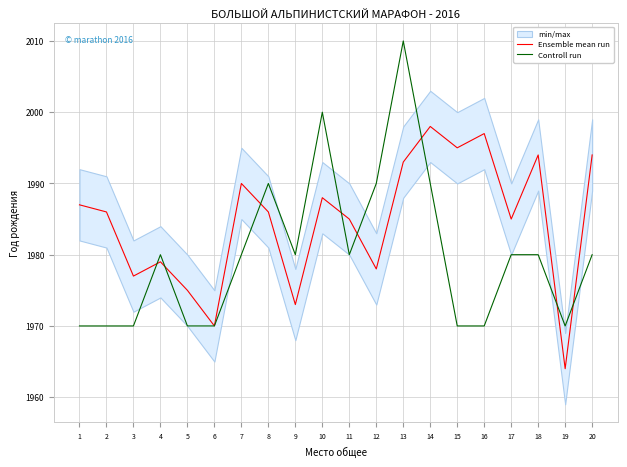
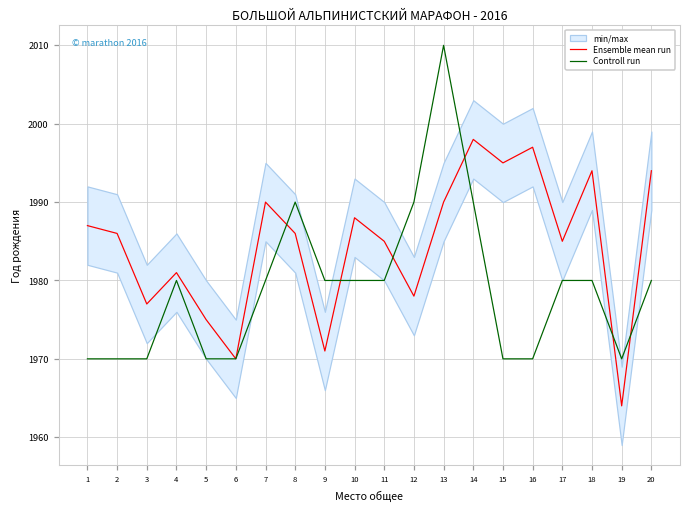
Ensemble mean run, 4: 1979 -> 1981
Ensemble mean run, 9: 1973 -> 1971
Controll run, 10: 2000 -> 1980
Ensemble mean run, 13: 1993 -> 1990
